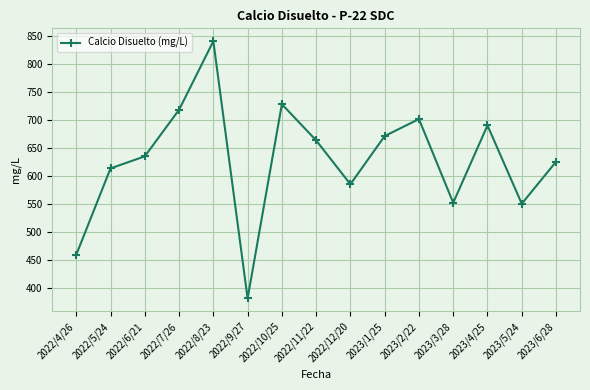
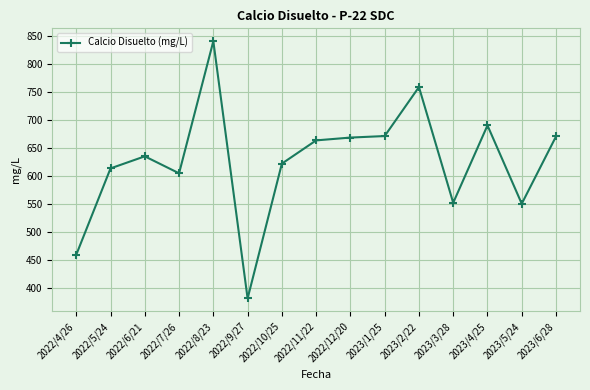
2022/7/26: 720 -> 610
2022/10/25: 730 -> 620
2022/12/20: 590 -> 670
2023/2/22: 700 -> 760
2023/6/28: 630 -> 670
